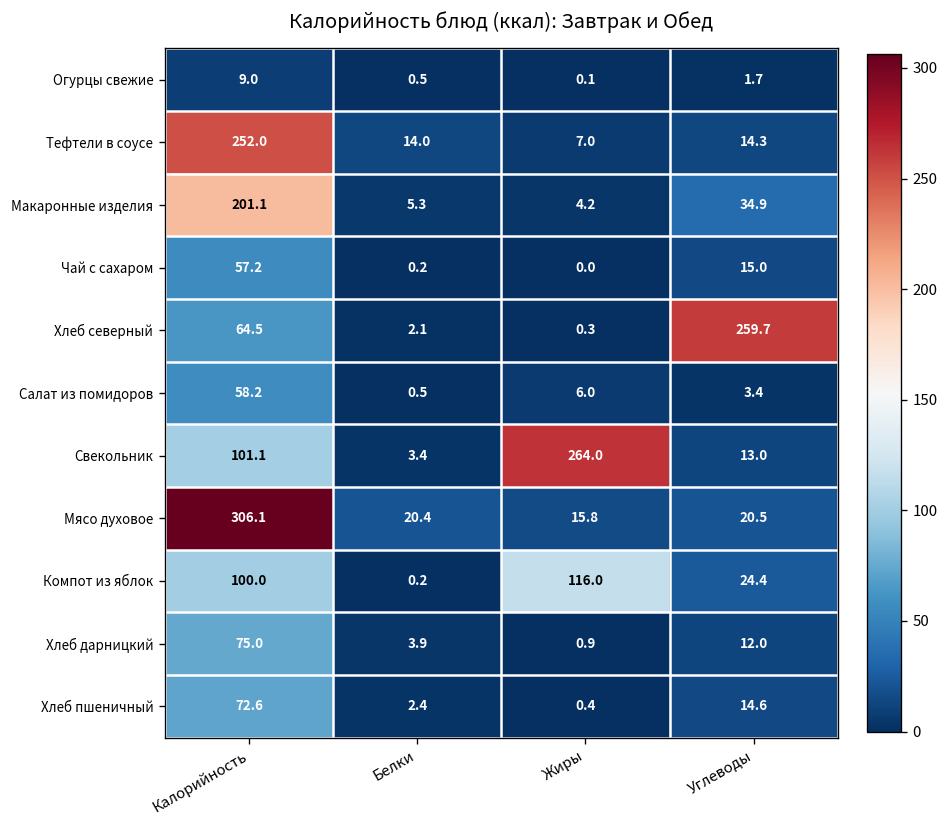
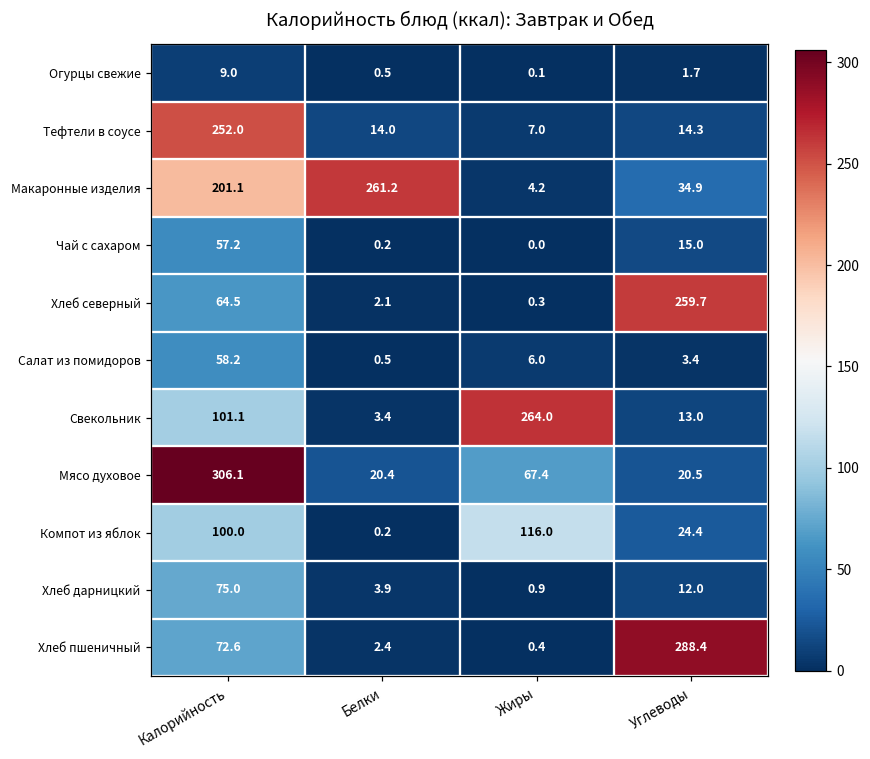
Макаронные изделия, Белки: 5.3 -> 261.2
Мясо духовое, Жиры: 15.8 -> 67.4
Хлеб пшеничный, Углеводы: 14.6 -> 288.4
